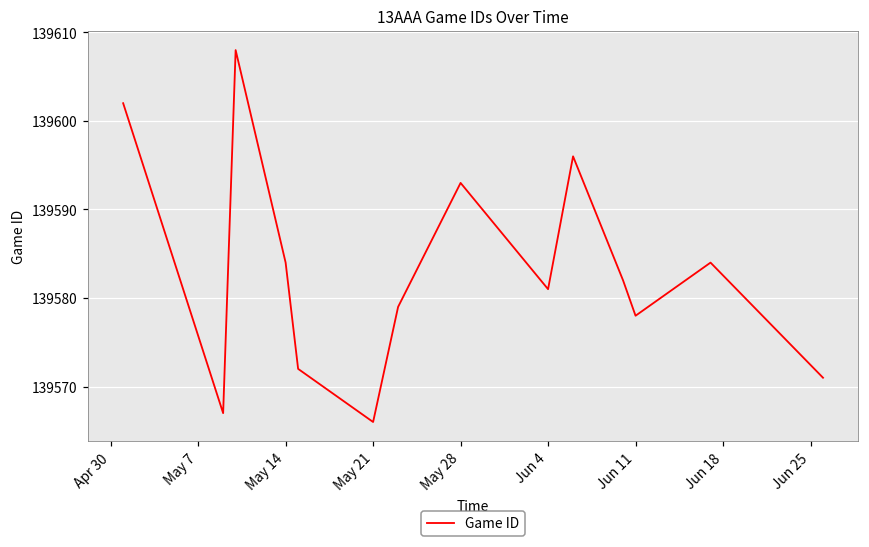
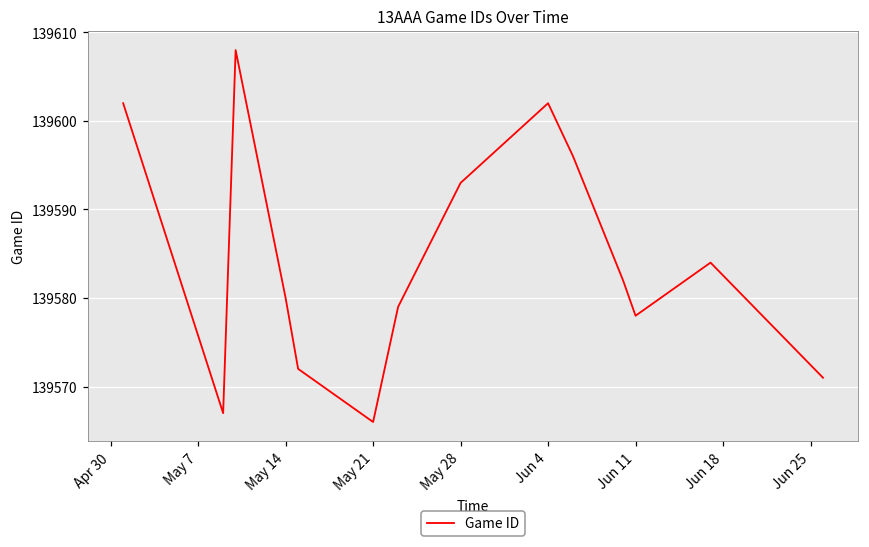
May 14: 139584 -> 139580
Jun 4: 139581 -> 139602
